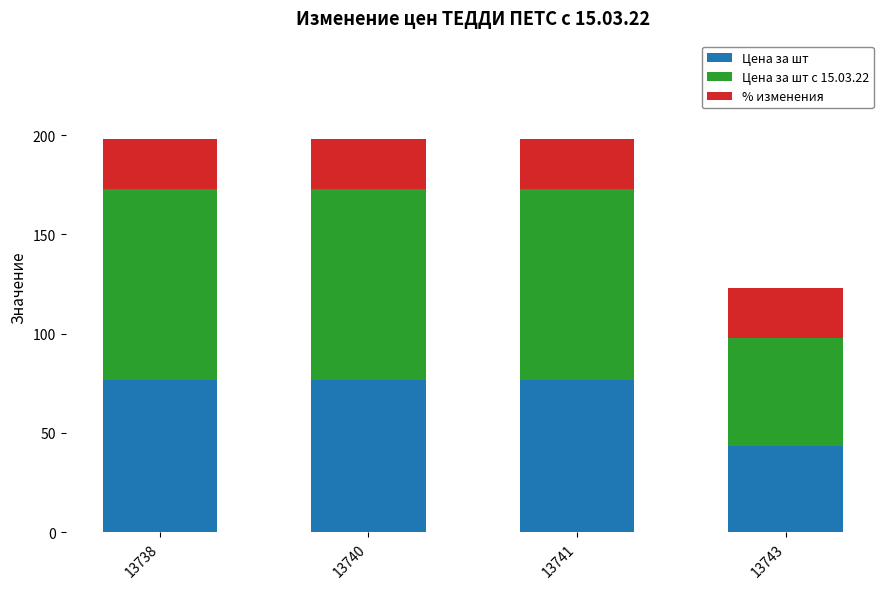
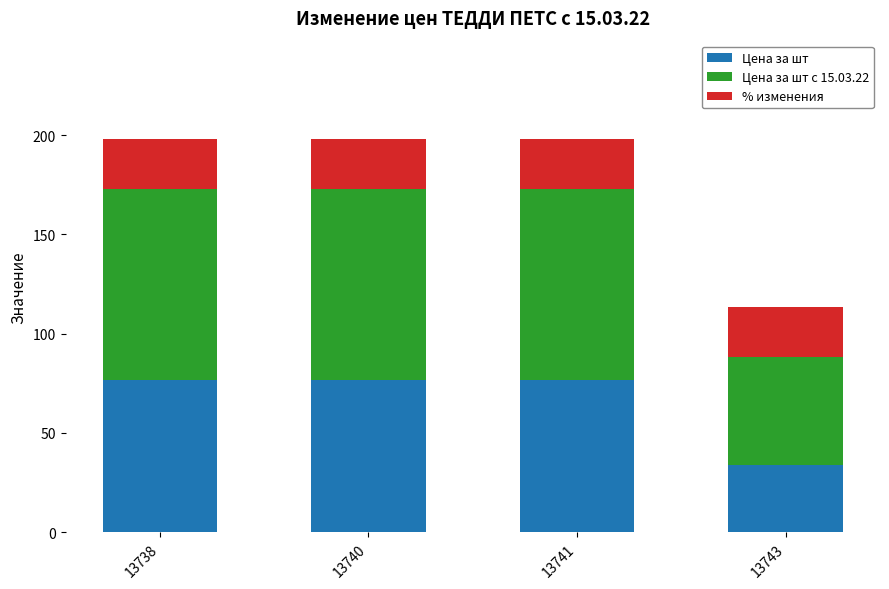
Цена за шт, 13743: 44 -> 34
